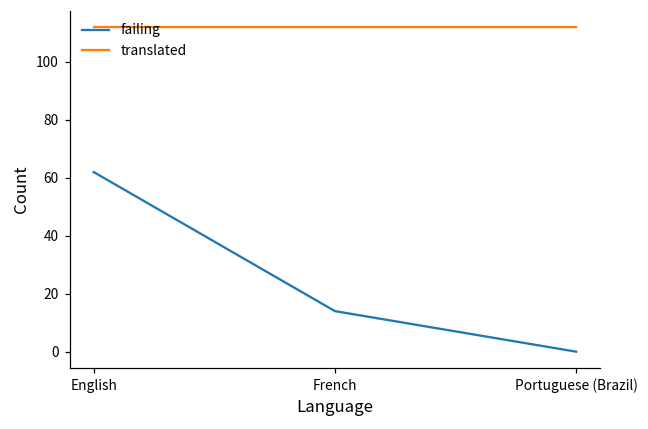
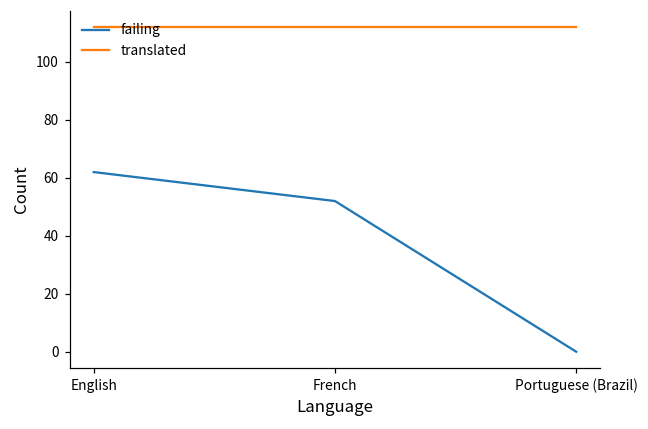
failing, French: 14 -> 52
